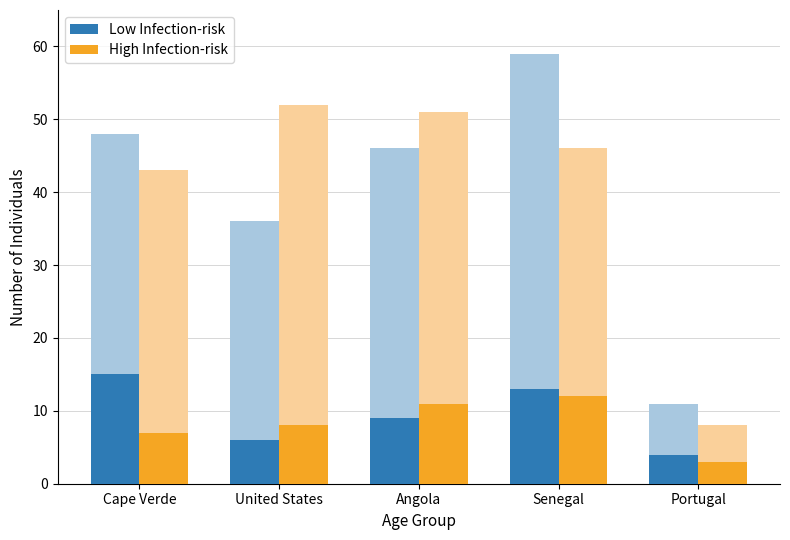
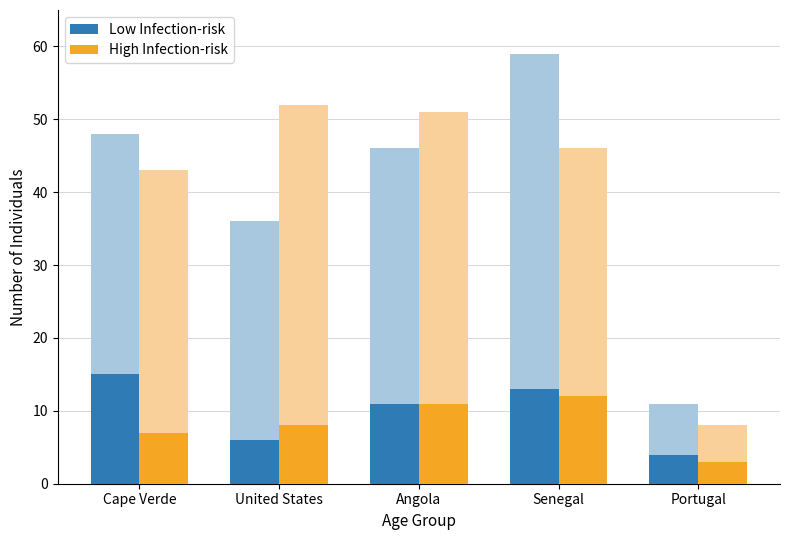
Low Infection-risk, Angola: 9 -> 11
